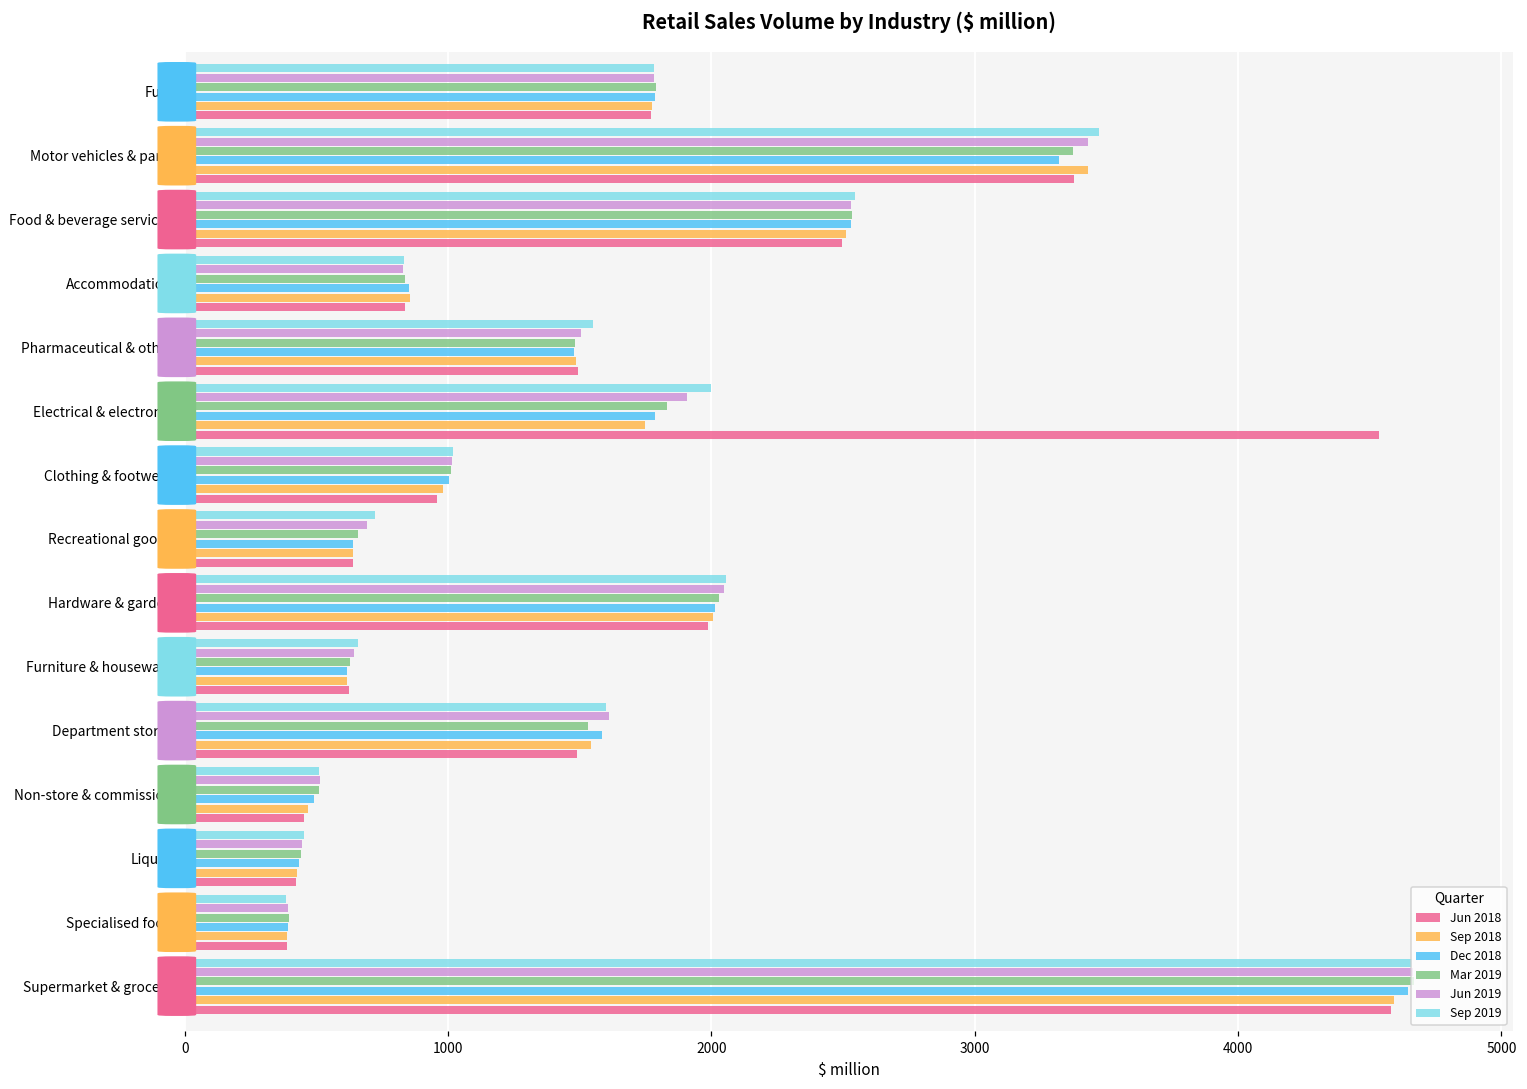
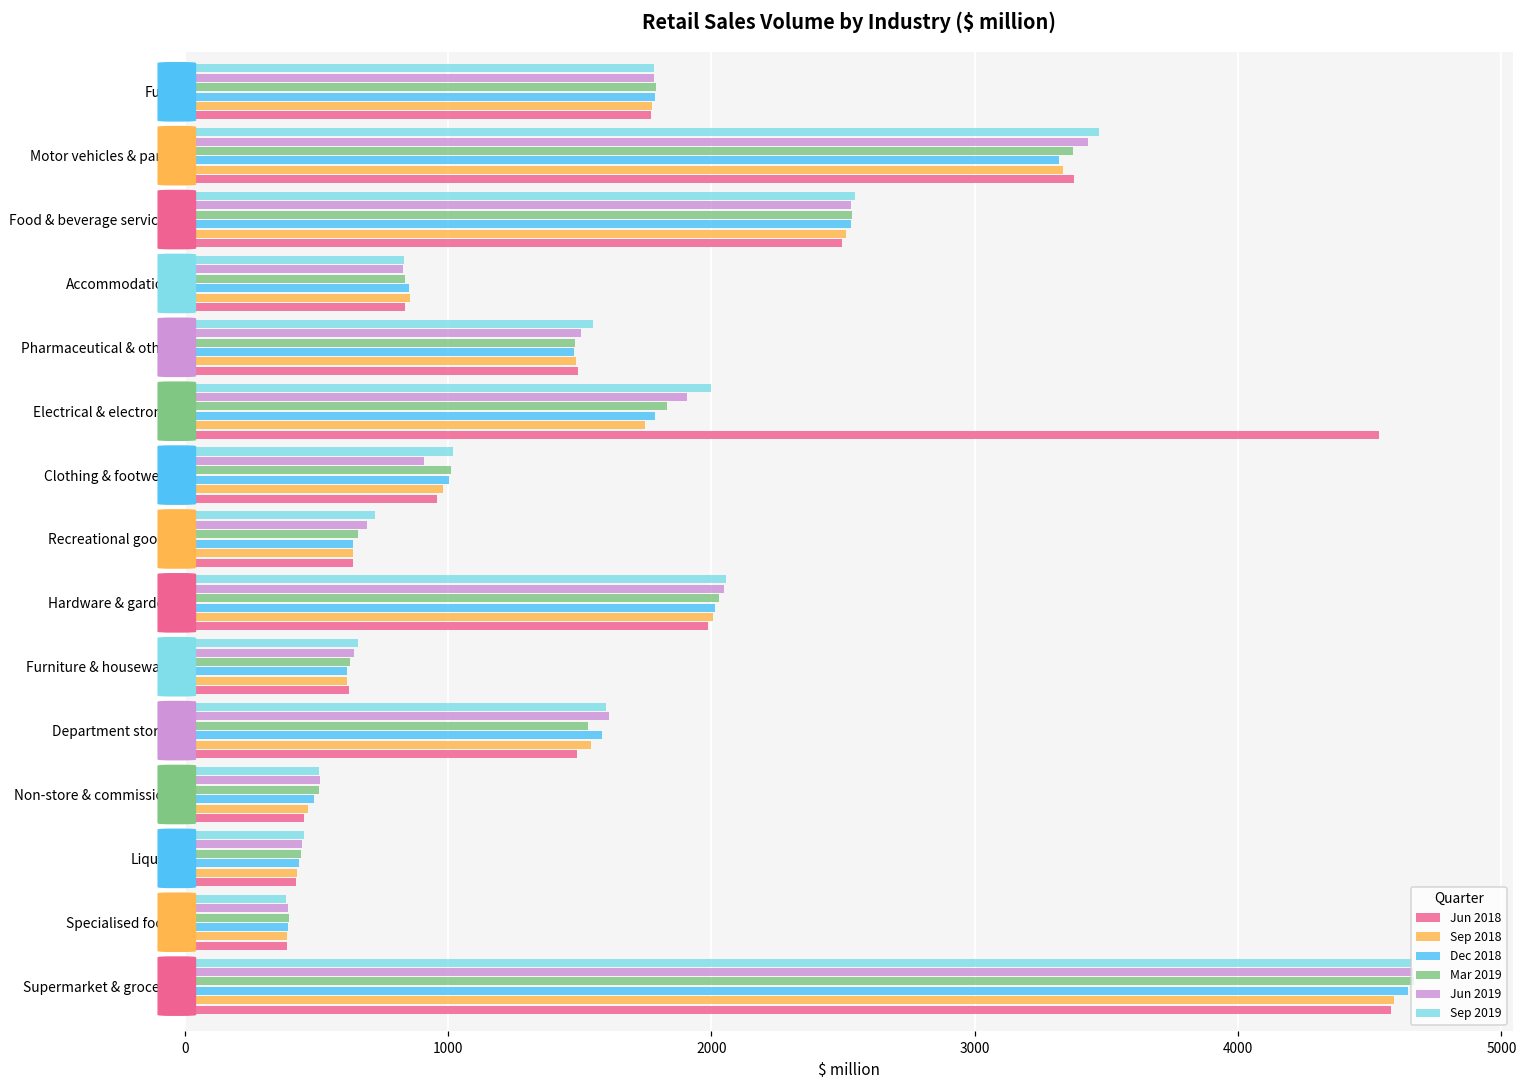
Sep 2018, Motor vehicles & parts: 3430 -> 3340
Jun 2019, Clothing & footwear: 1010 -> 910
